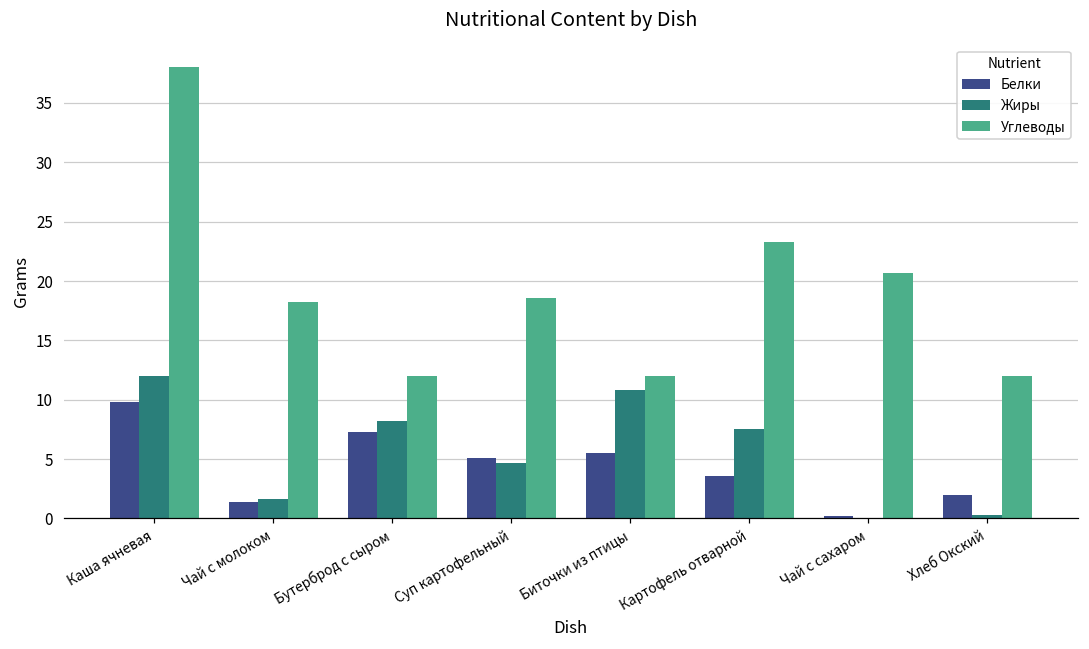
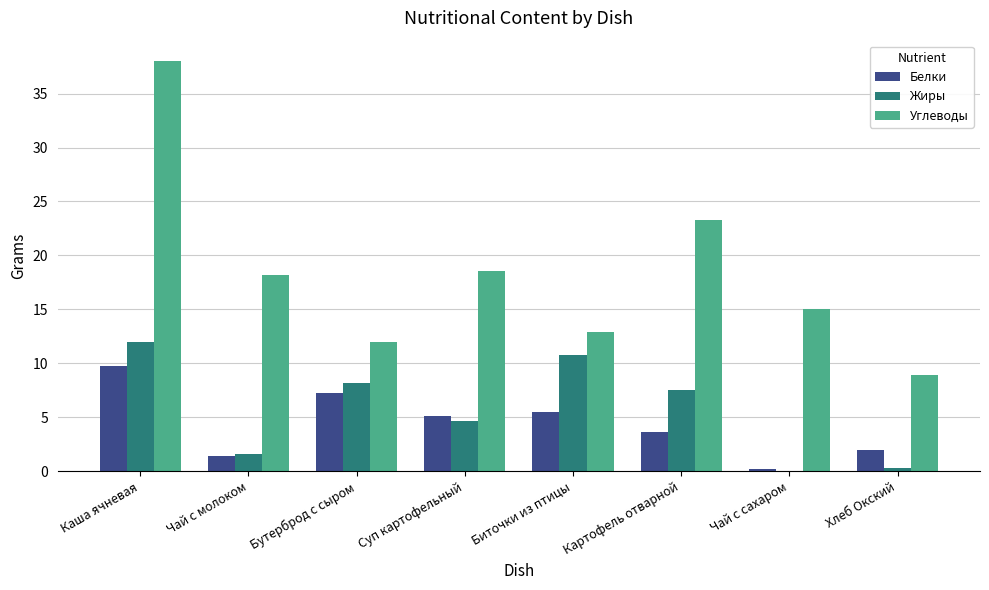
Углеводы, Биточки из птицы: 12.0 -> 12.9
Углеводы, Чай с сахаром: 20.7 -> 15.0
Углеводы, Хлеб Окский: 12.0 -> 9.0
